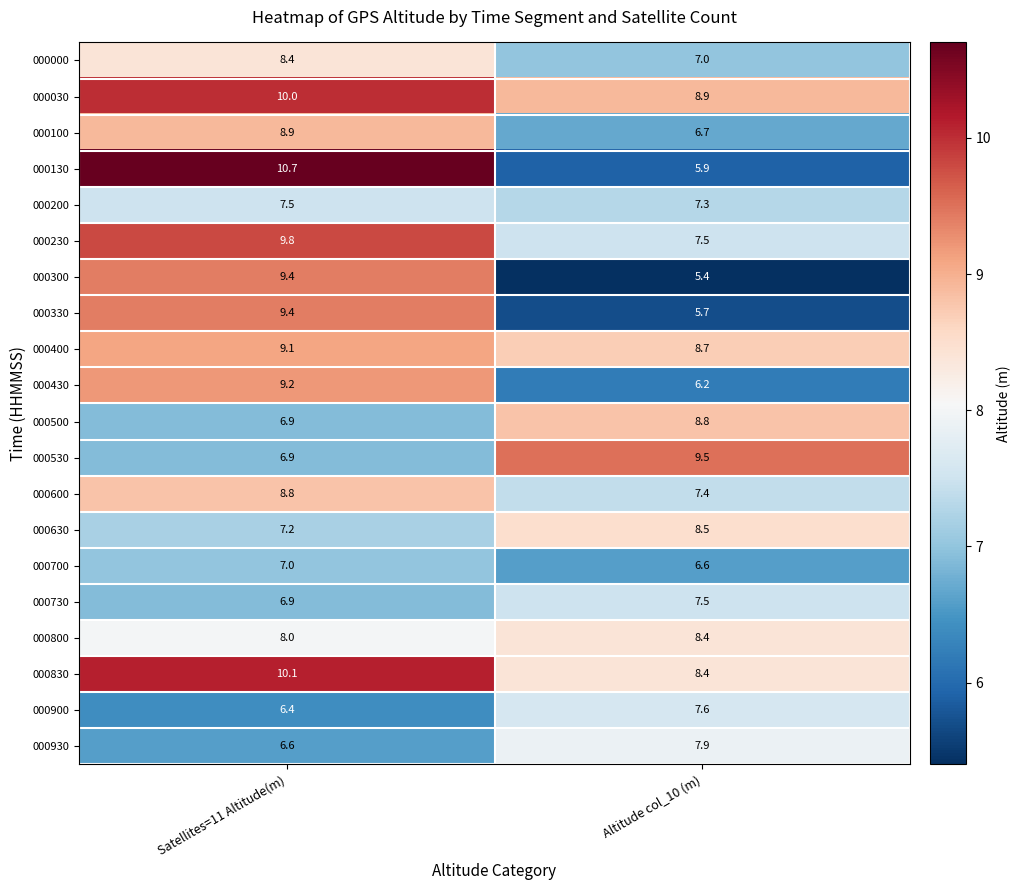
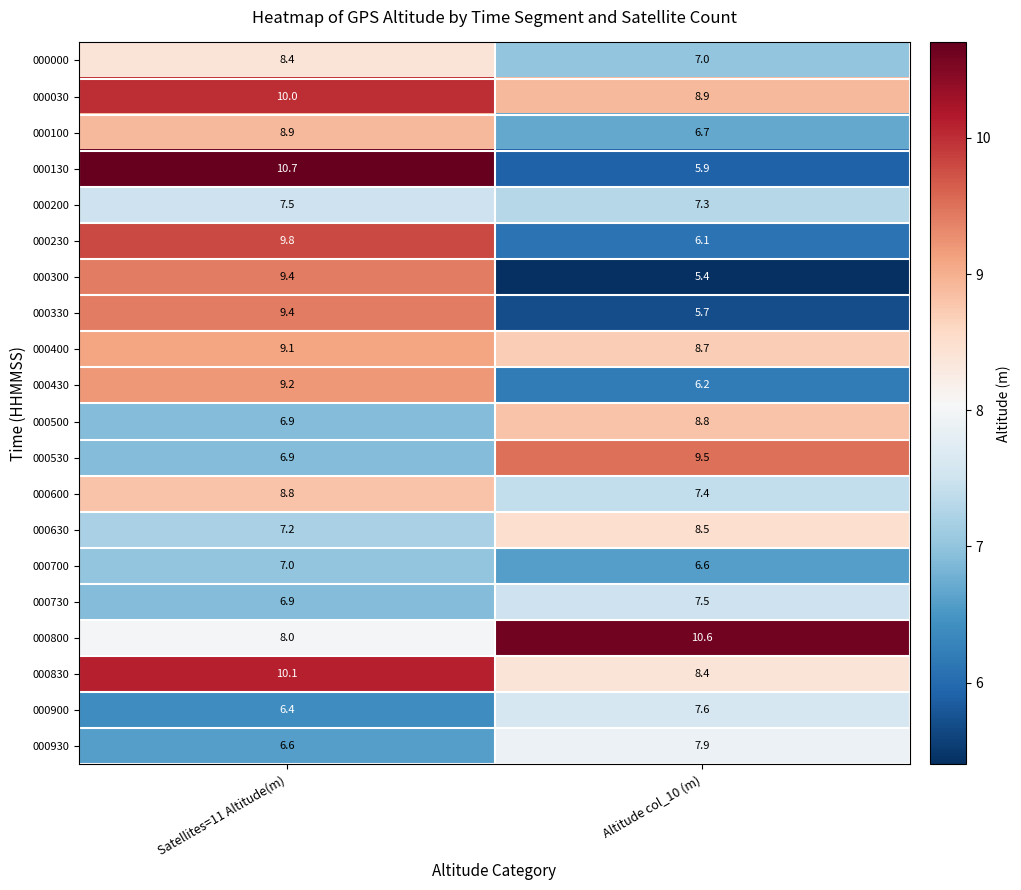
000230, Altitude col_10 (m): 7.5 -> 6.1
000800, Altitude col_10 (m): 8.4 -> 10.6
